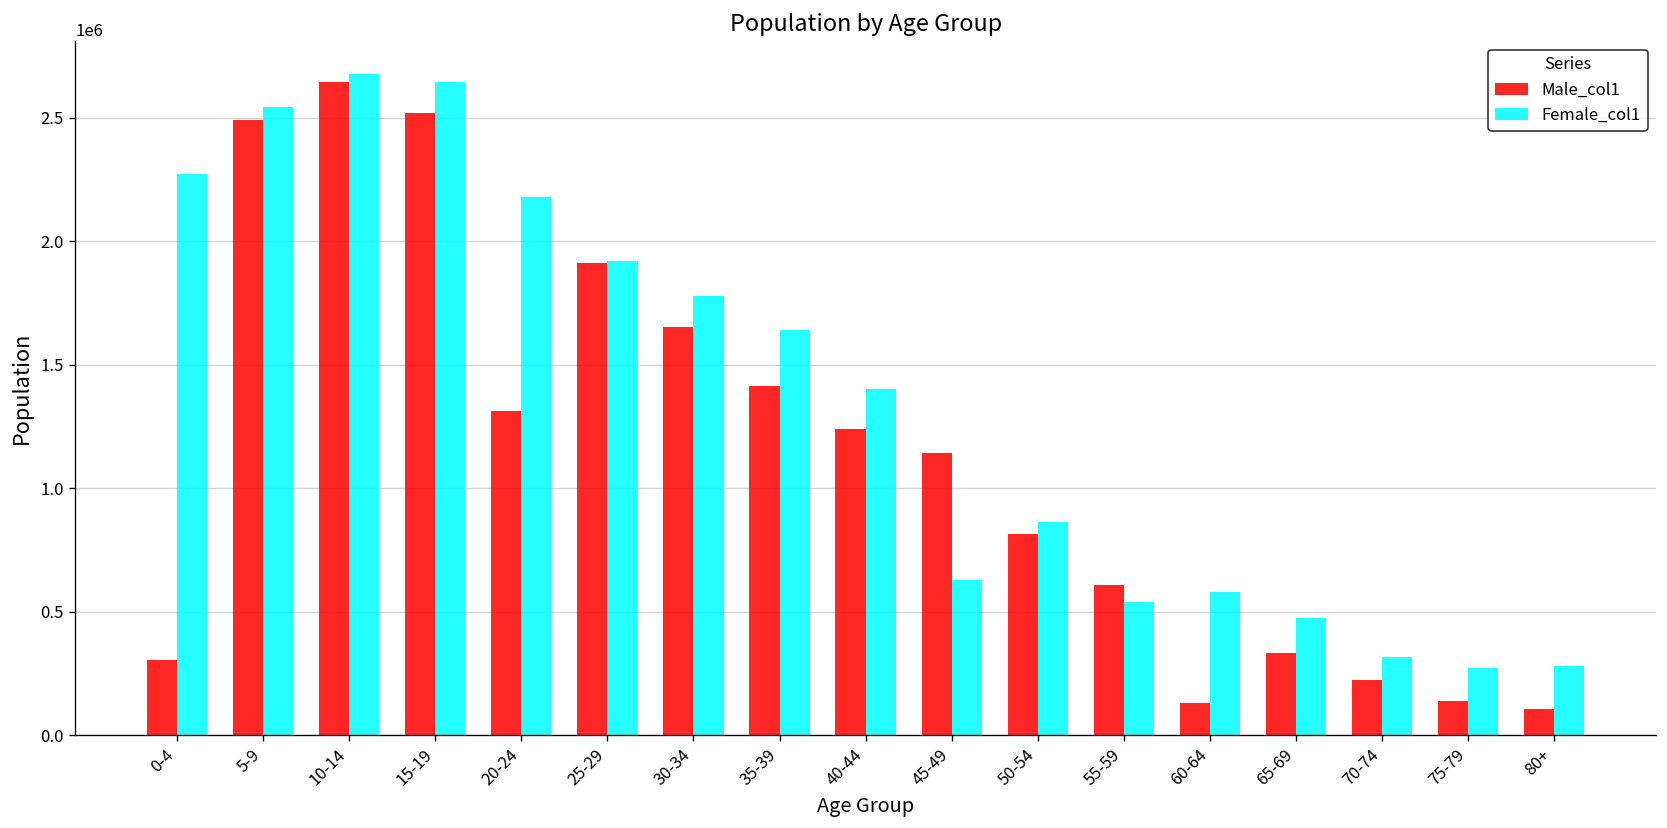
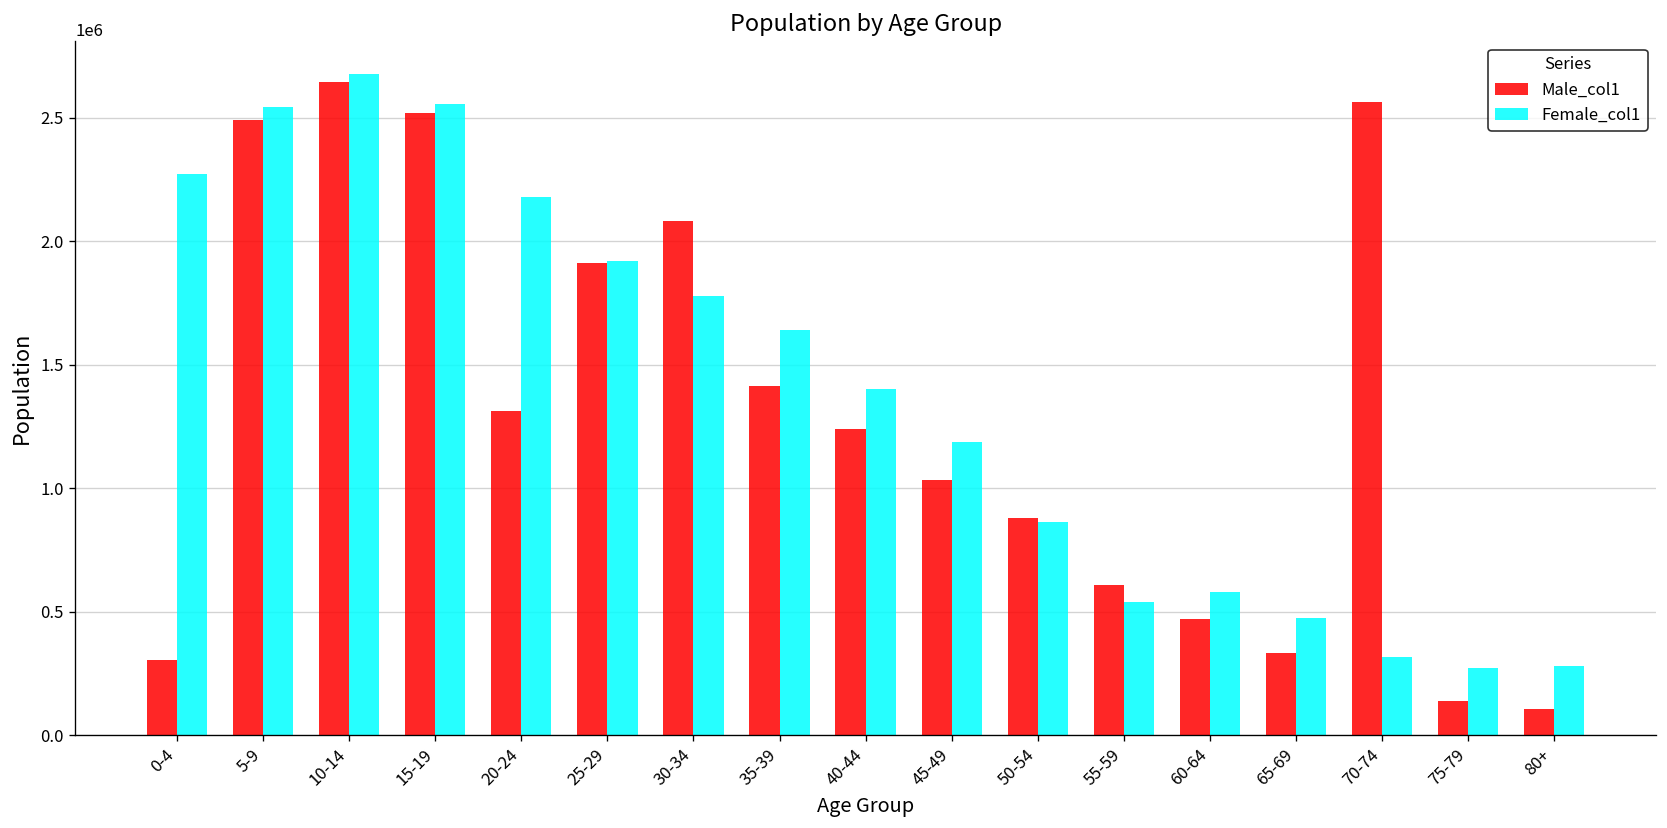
Female_col1, 15-19: 2650000 -> 2560000
Male_col1, 30-34: 1650000 -> 2080000
Male_col1, 45-49: 1140000 -> 1030000
Female_col1, 45-49: 630000 -> 1190000
Male_col1, 50-54: 810000 -> 880000
Male_col1, 60-64: 130000 -> 470000
Male_col1, 70-74: 220000 -> 2560000
